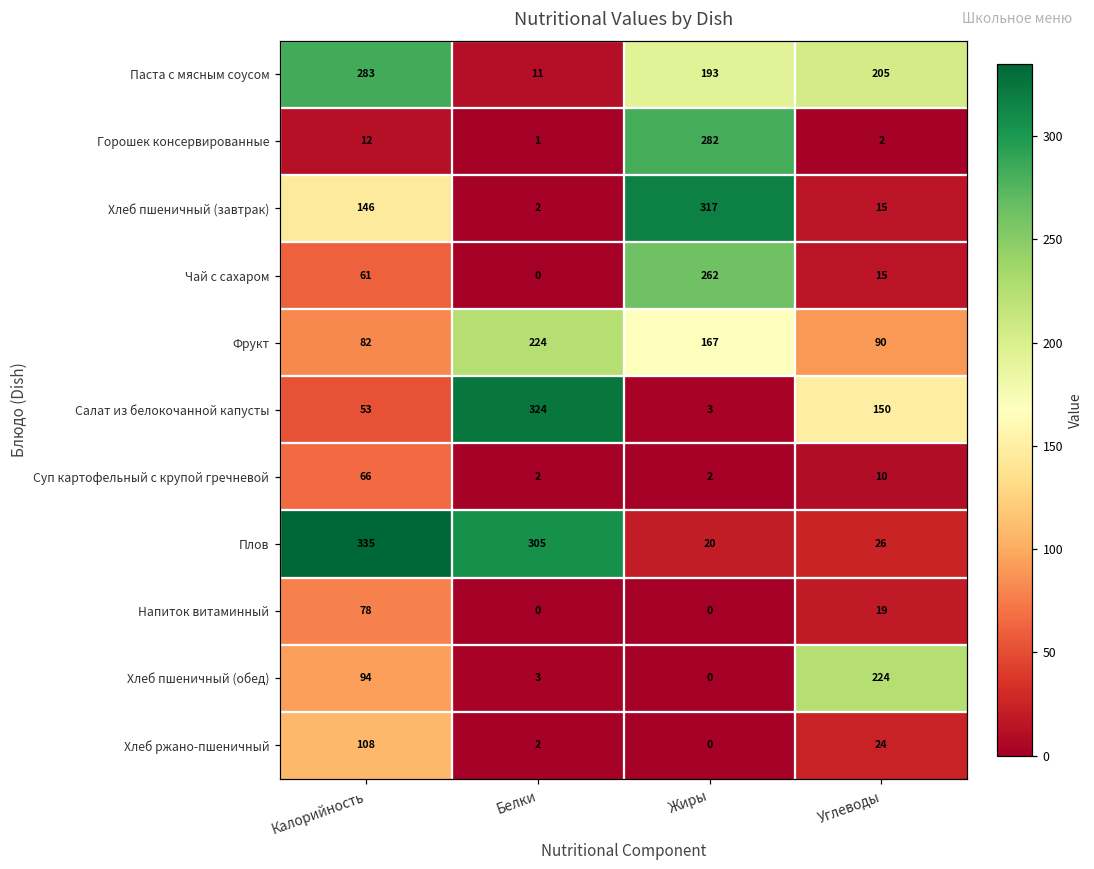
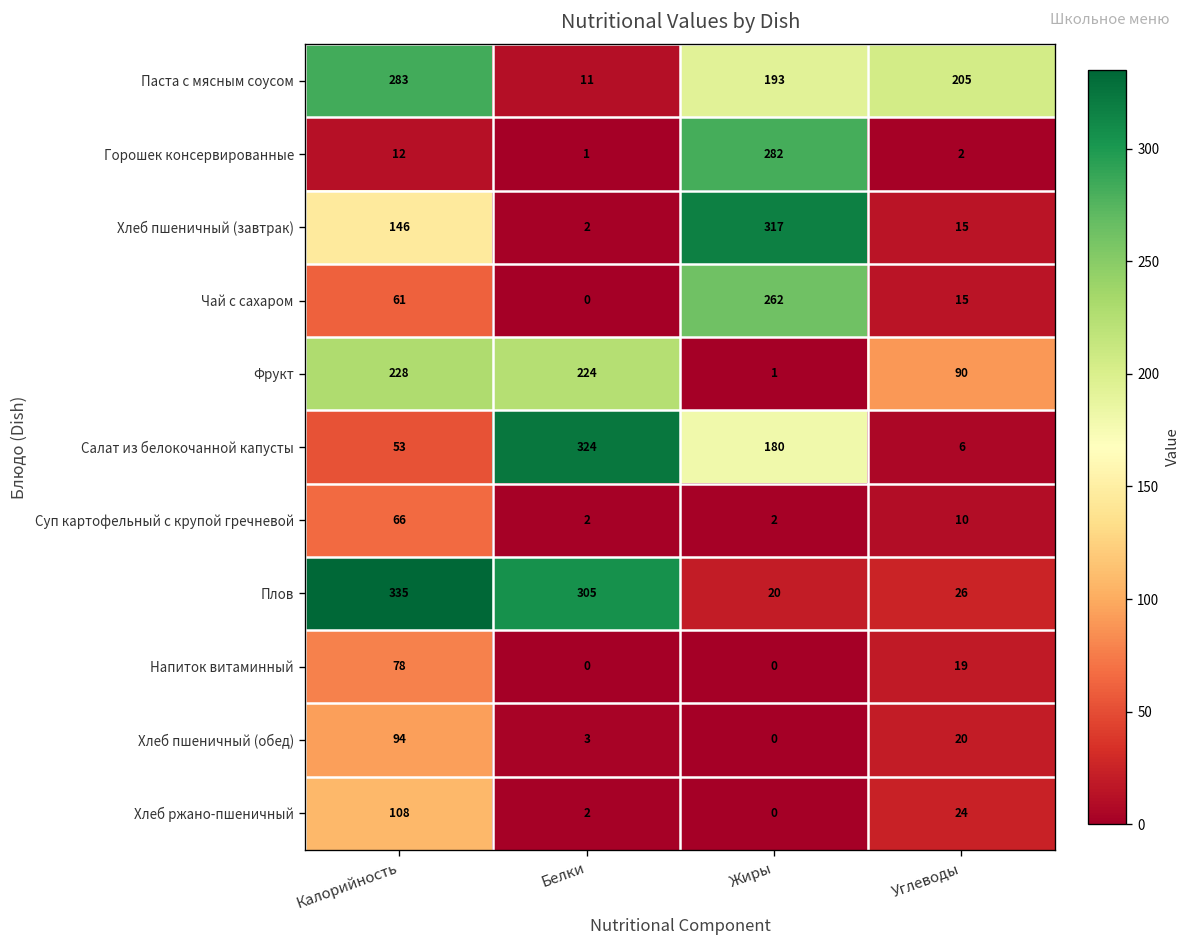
Фрукт, Калорийность: 82 -> 228
Фрукт, Жиры: 167 -> 1
Салат из белокочанной капусты, Жиры: 3 -> 180
Салат из белокочанной капусты, Углеводы: 150 -> 6
Хлеб пшеничный (обед), Углеводы: 224 -> 20
